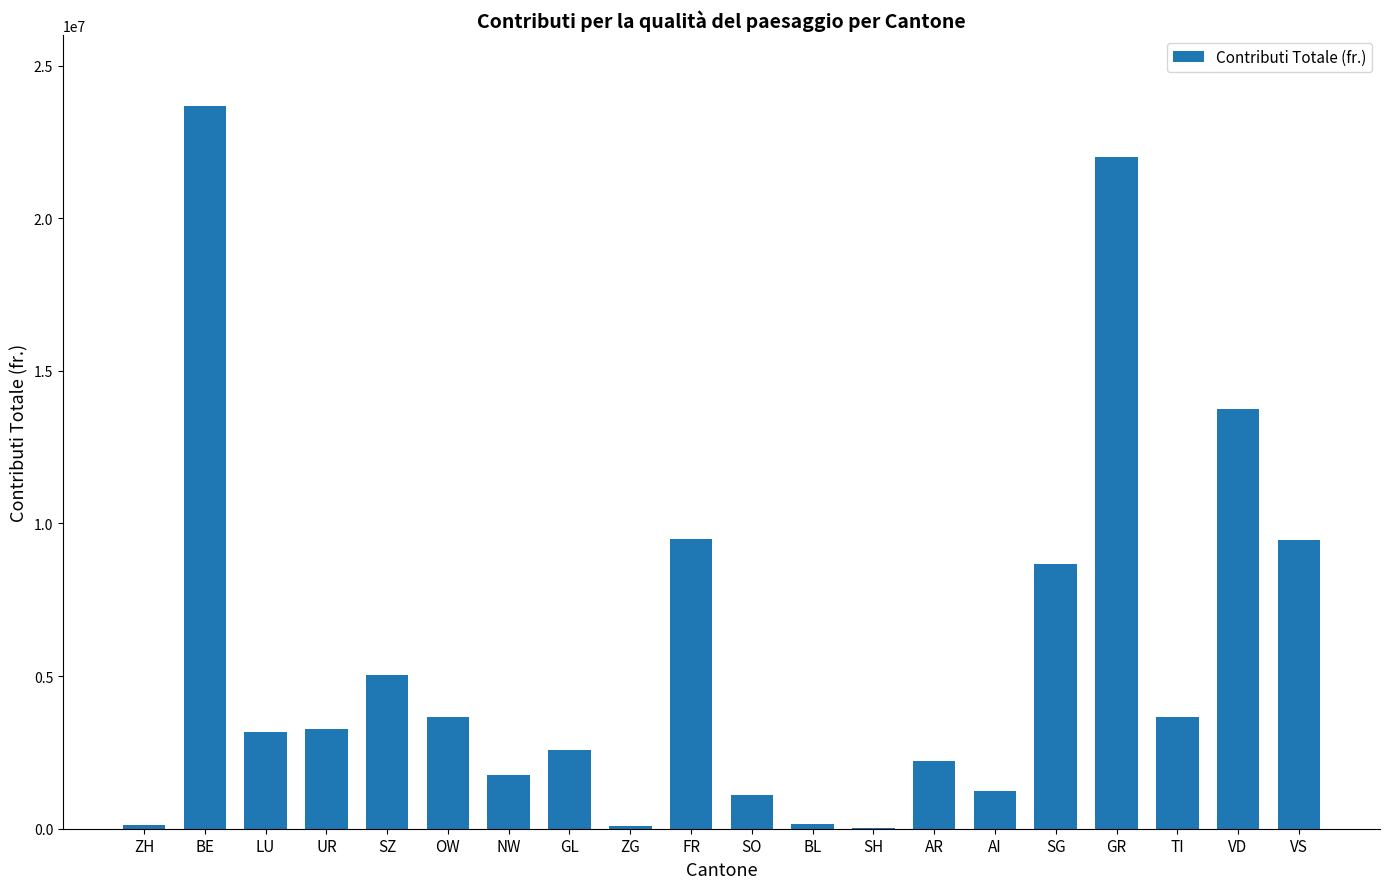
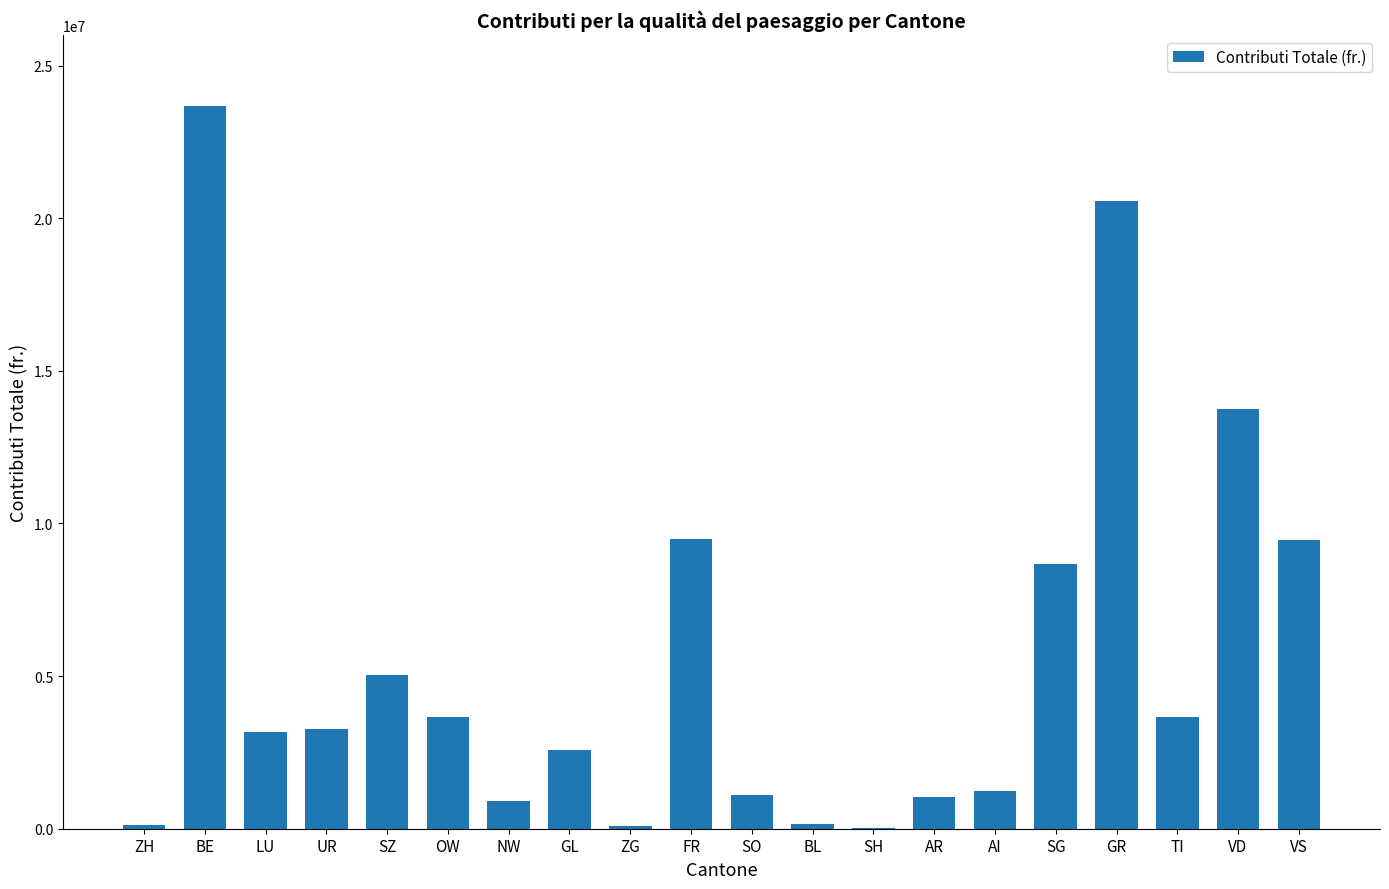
NW: 1800000 -> 900000
AR: 2200000 -> 1000000
GR: 22000000 -> 20600000
